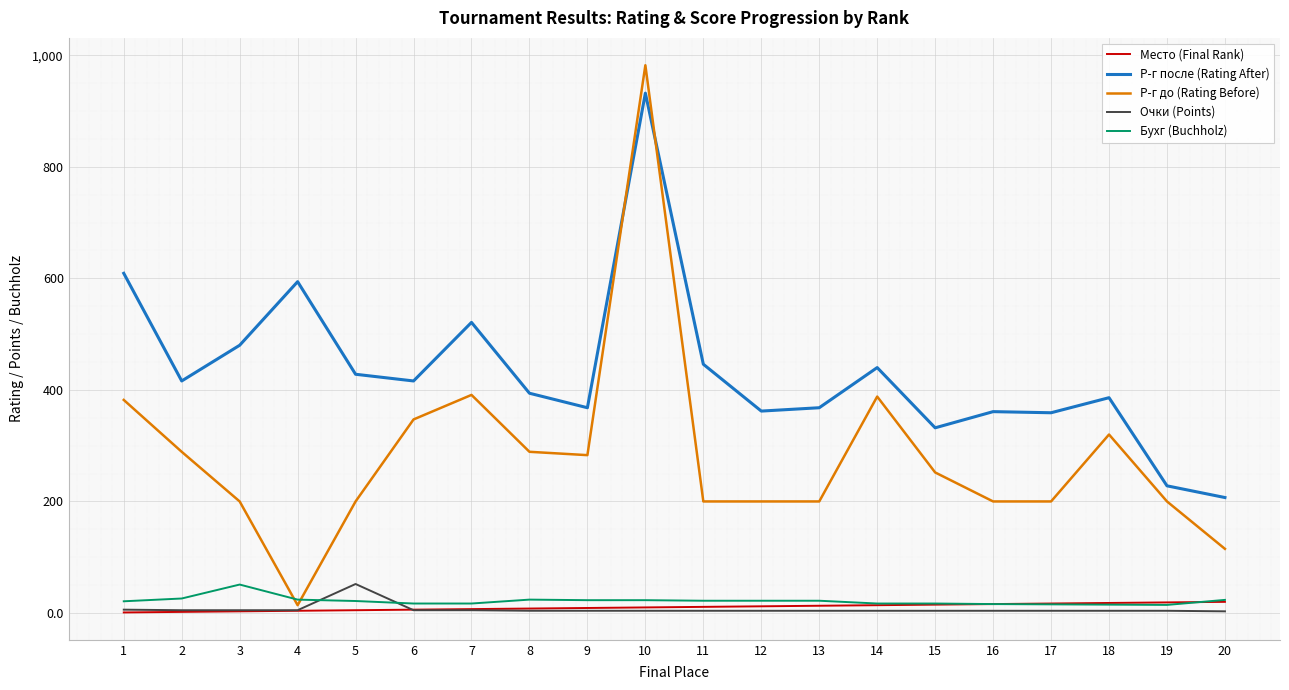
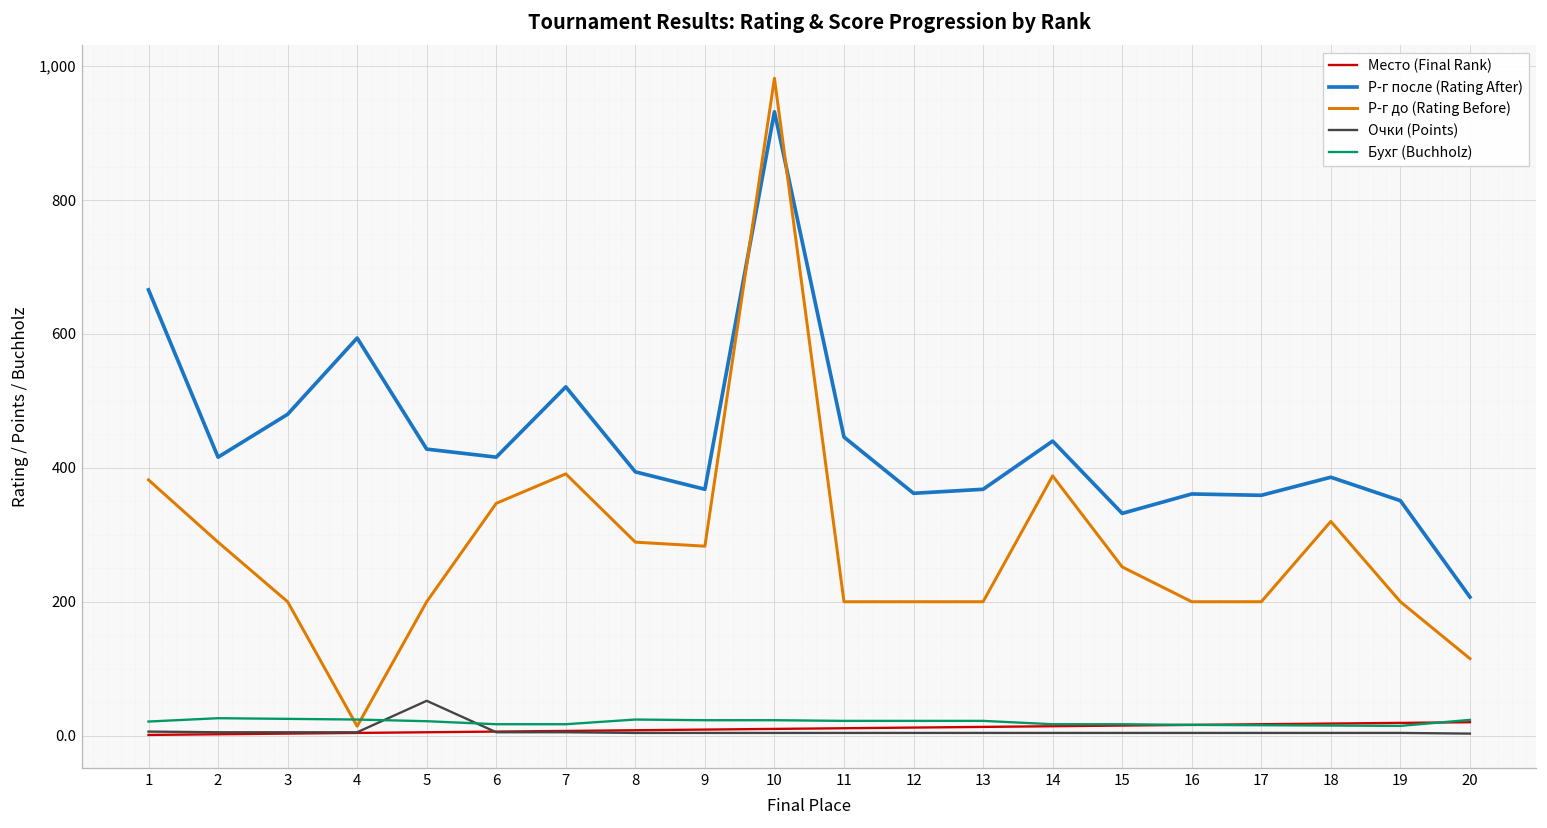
Р-г после (Rating After), 1: 610 -> 670
Бухг (Buchholz), 3: 50 -> 30
Р-г после (Rating After), 19: 230 -> 350
